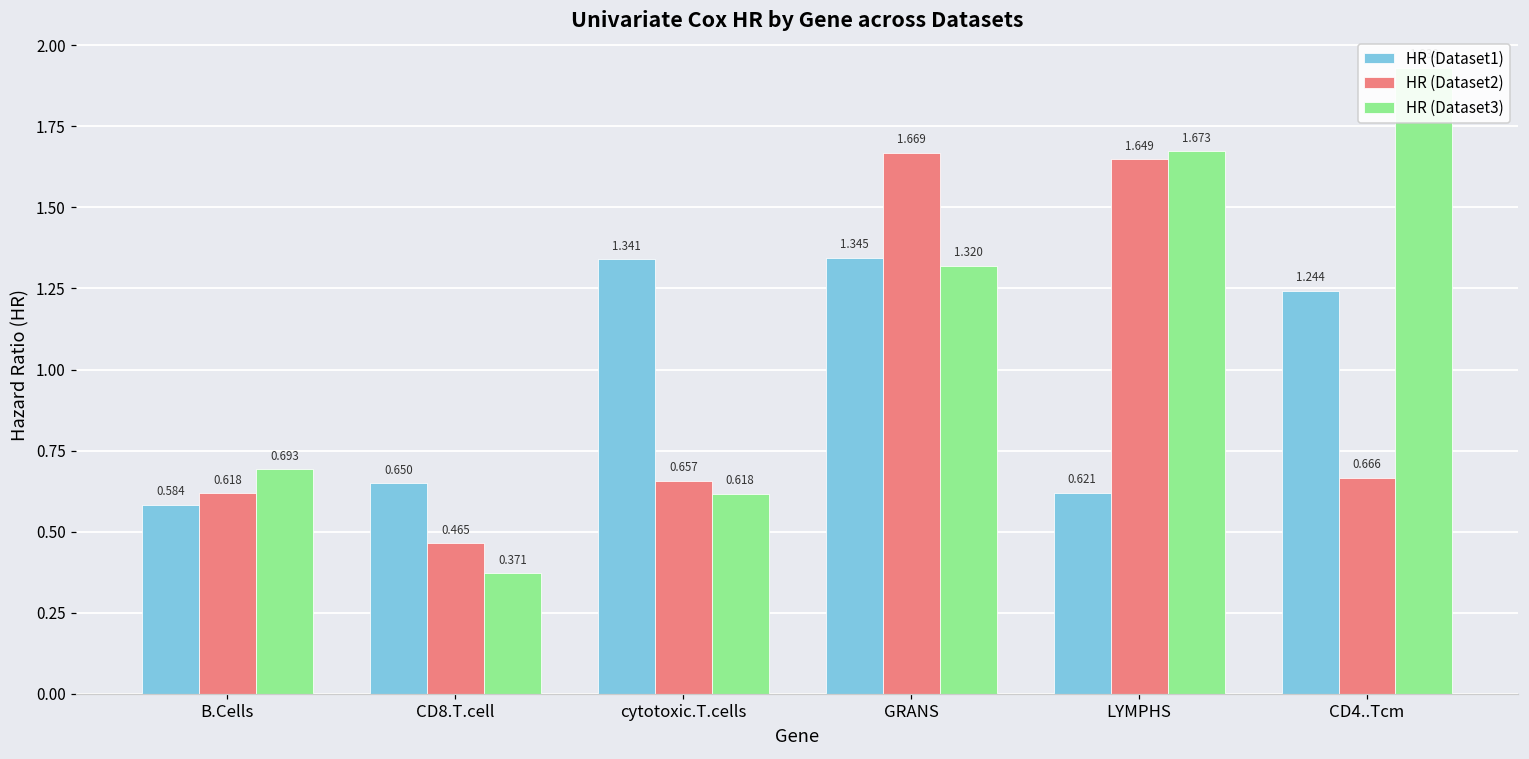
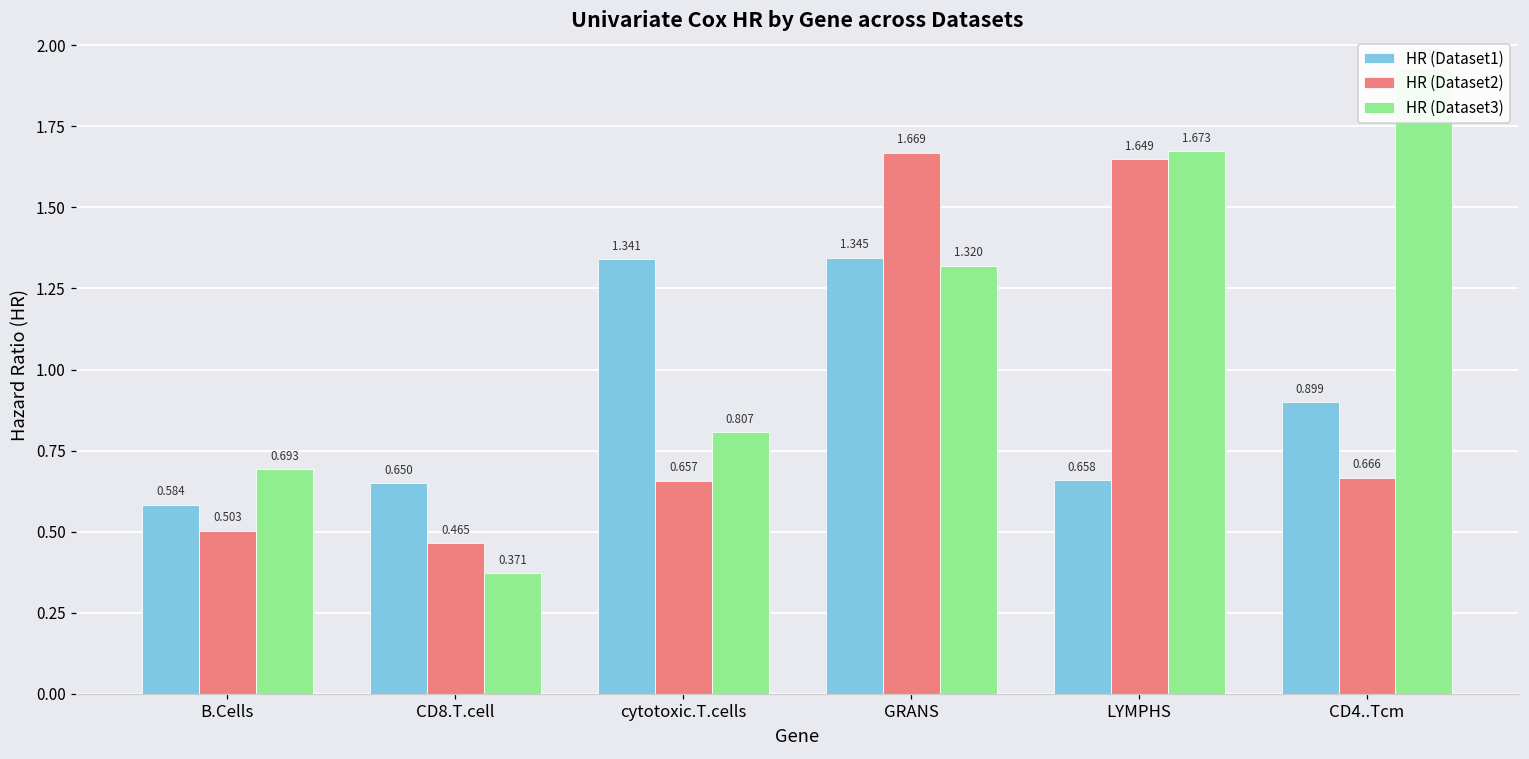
HR (Dataset2), B.Cells: 0.618 -> 0.503
HR (Dataset3), cytotoxic.T.cells: 0.618 -> 0.807
HR (Dataset1), LYMPHS: 0.621 -> 0.658
HR (Dataset1), CD4..Tcm: 1.244 -> 0.899
